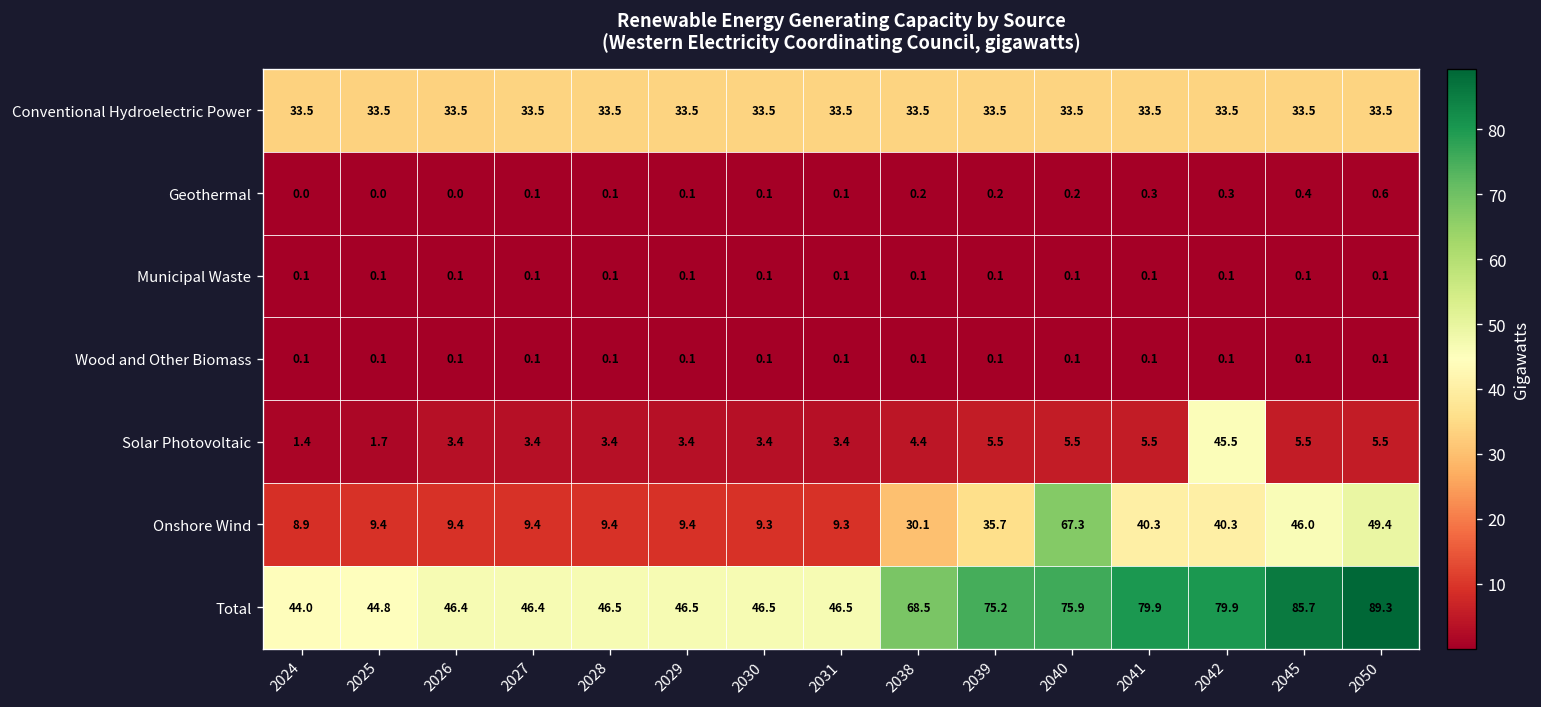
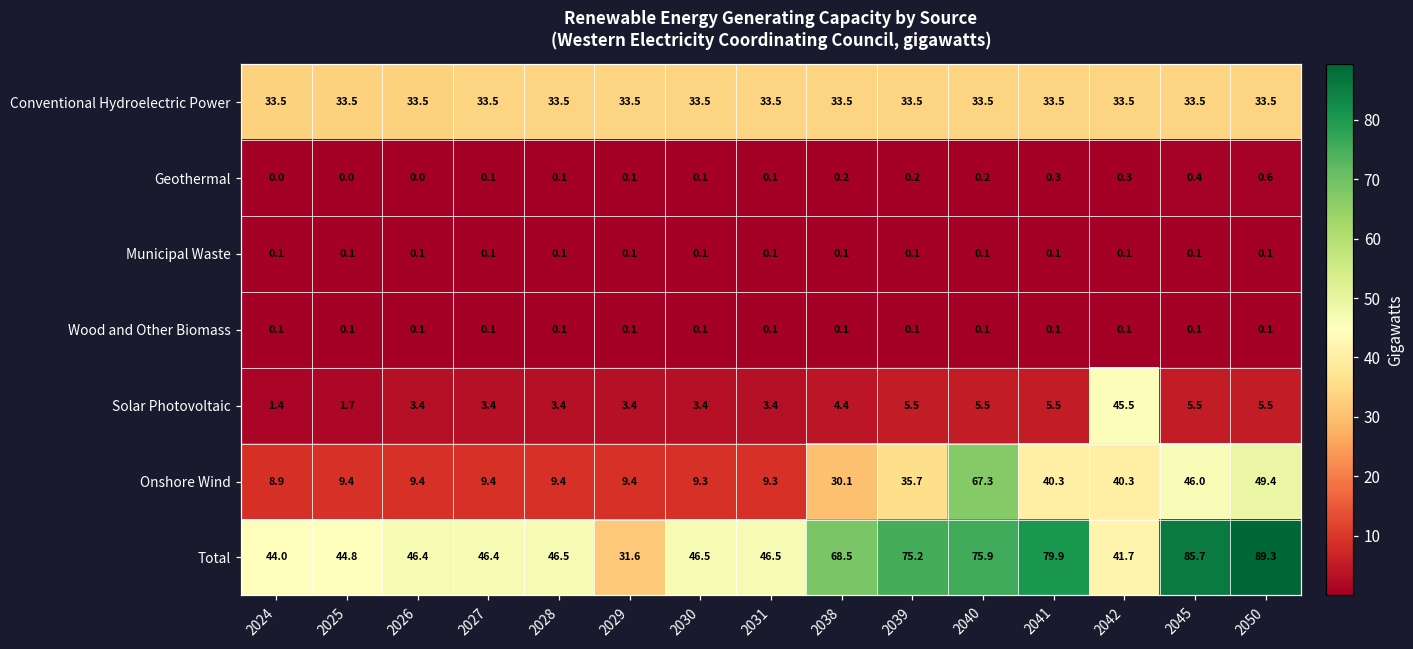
Total, 2029: 46.5 -> 31.6
Total, 2042: 79.9 -> 41.7
